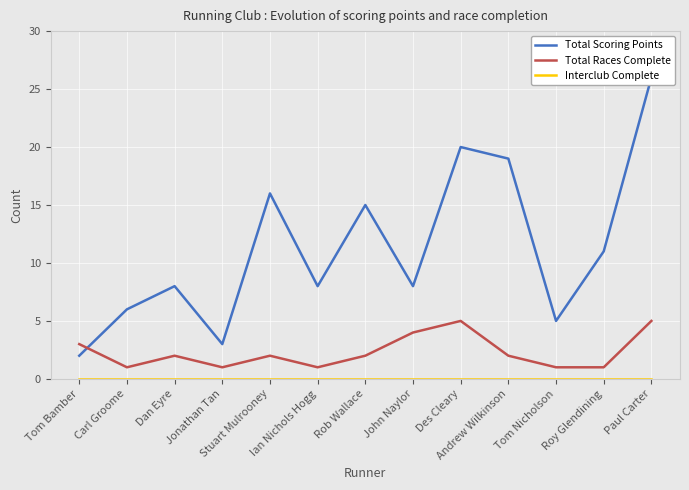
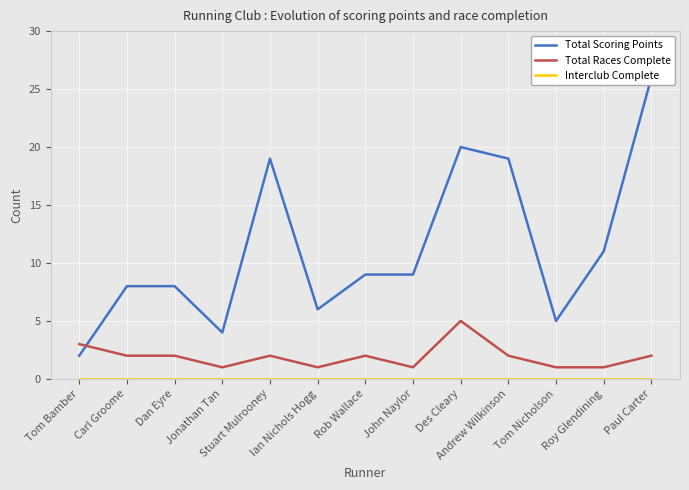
Total Scoring Points, Carl Groome: 6 -> 8
Total Races Complete, Carl Groome: 1 -> 2
Total Scoring Points, Jonathan Tan: 3 -> 4
Total Scoring Points, Stuart Mulrooney: 16 -> 19
Total Scoring Points, Ian Nichols Hogg: 8 -> 6
Total Scoring Points, Rob Wallace: 15 -> 9
Total Scoring Points, John Naylor: 8 -> 9
Total Races Complete, John Naylor: 4 -> 1
Total Races Complete, Paul Carter: 5 -> 2
